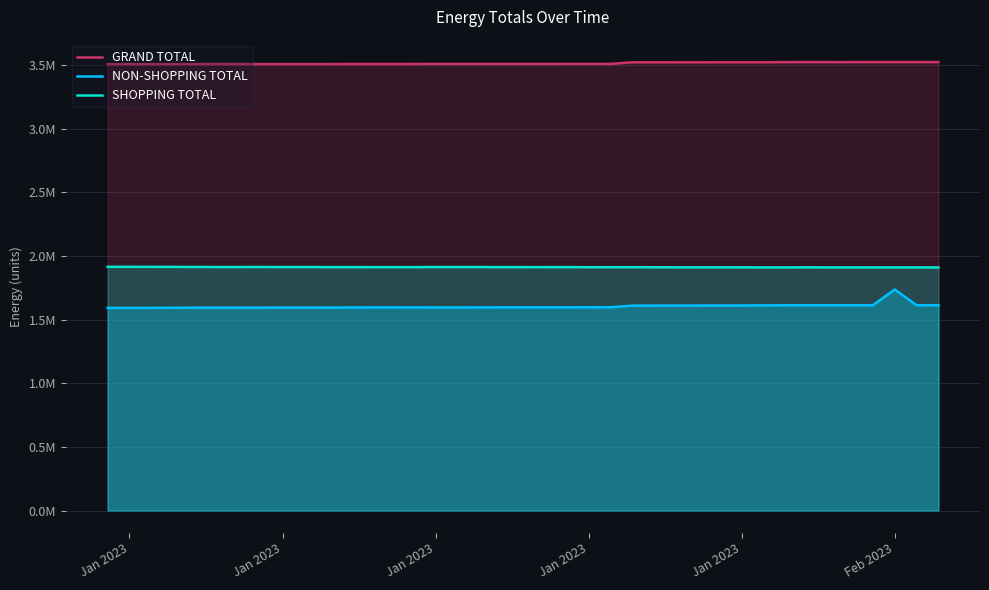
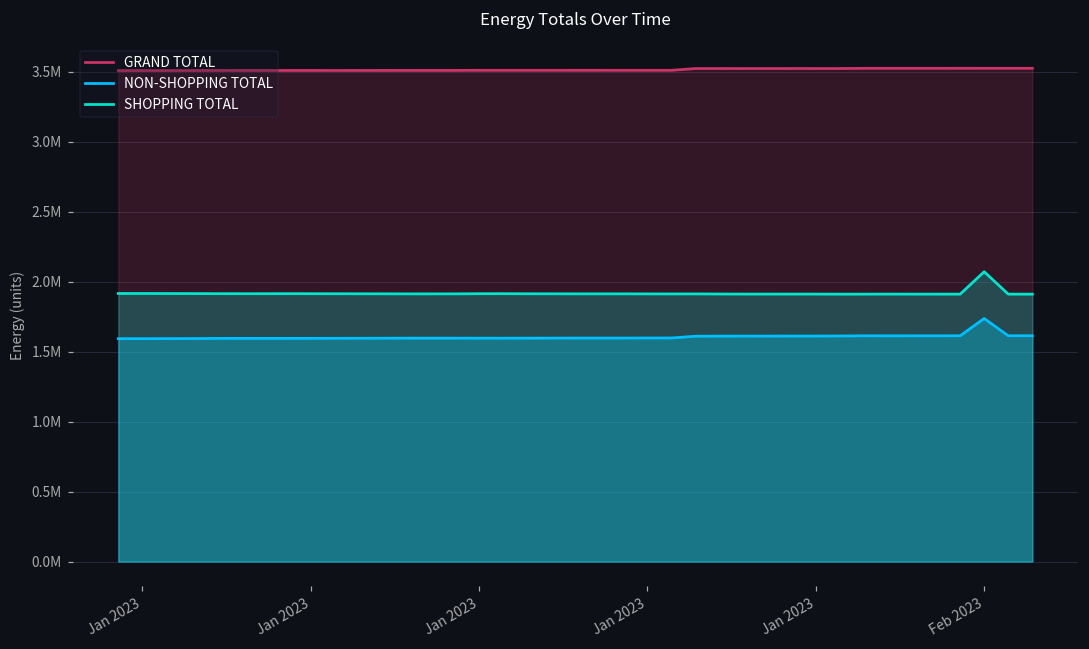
SHOPPING TOTAL, Feb 2023: 1910000 -> 2070000
